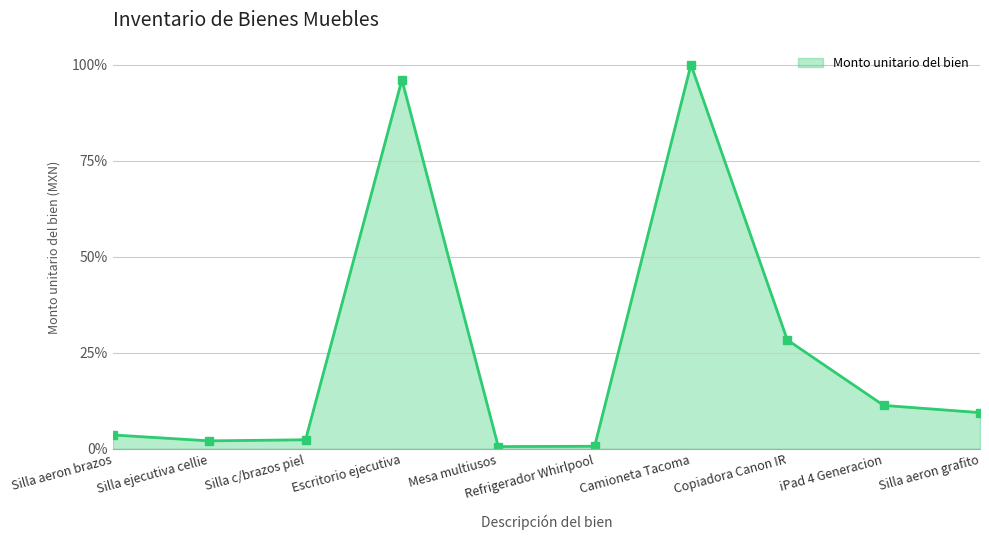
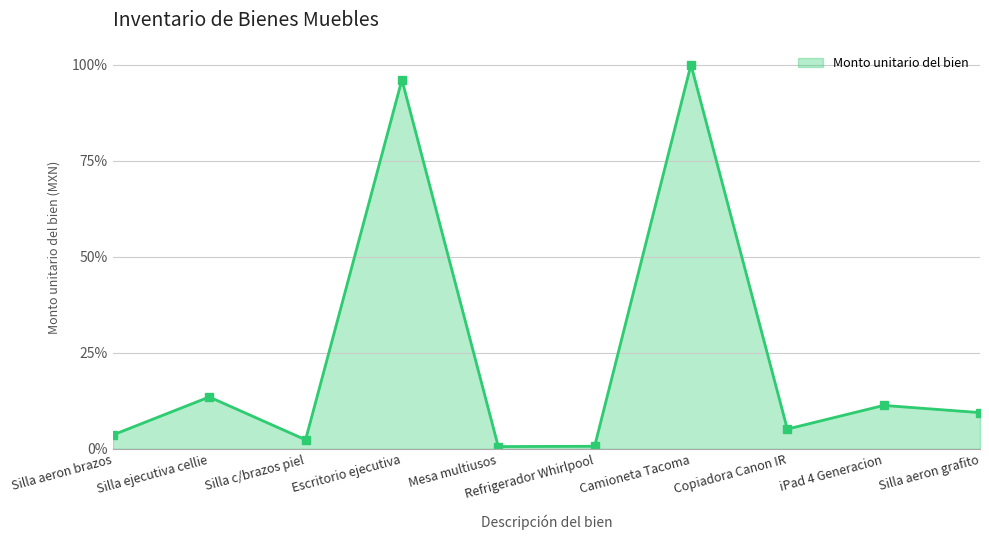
Silla ejecutiva cellie: 2% -> 14%
Copiadora Canon IR: 28% -> 5%
